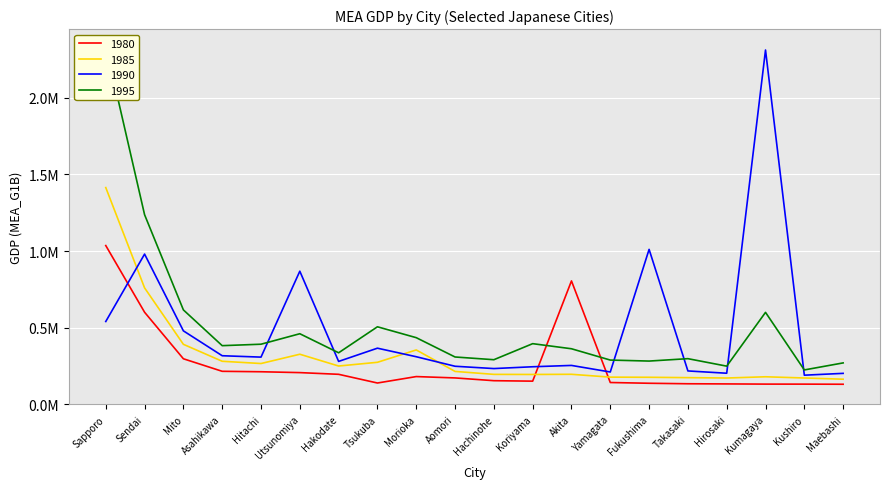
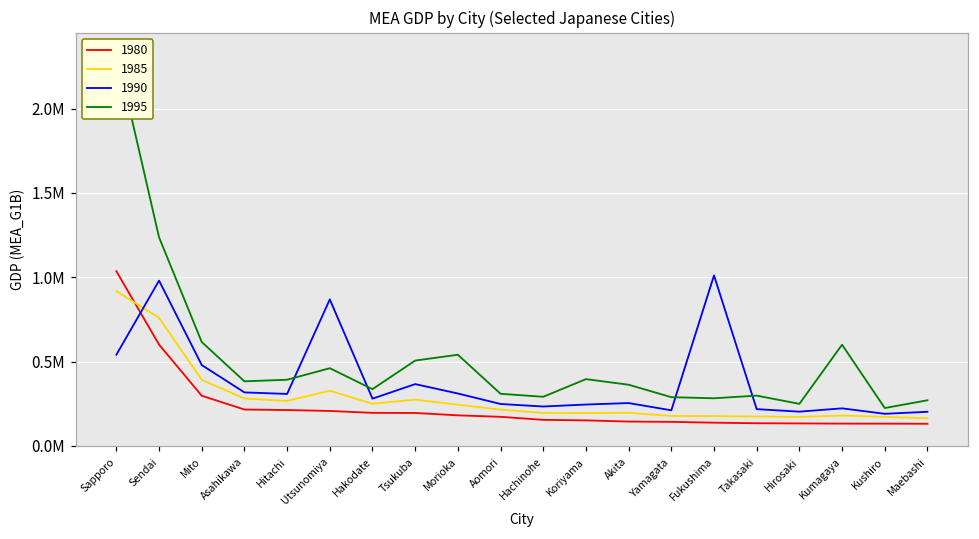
1985, Sapporo: 1410000 -> 920000
1980, Tsukuba: 140000 -> 200000
1985, Morioka: 360000 -> 240000
1995, Morioka: 440000 -> 540000
1980, Akita: 810000 -> 140000
1990, Kumagaya: 2310000 -> 220000
